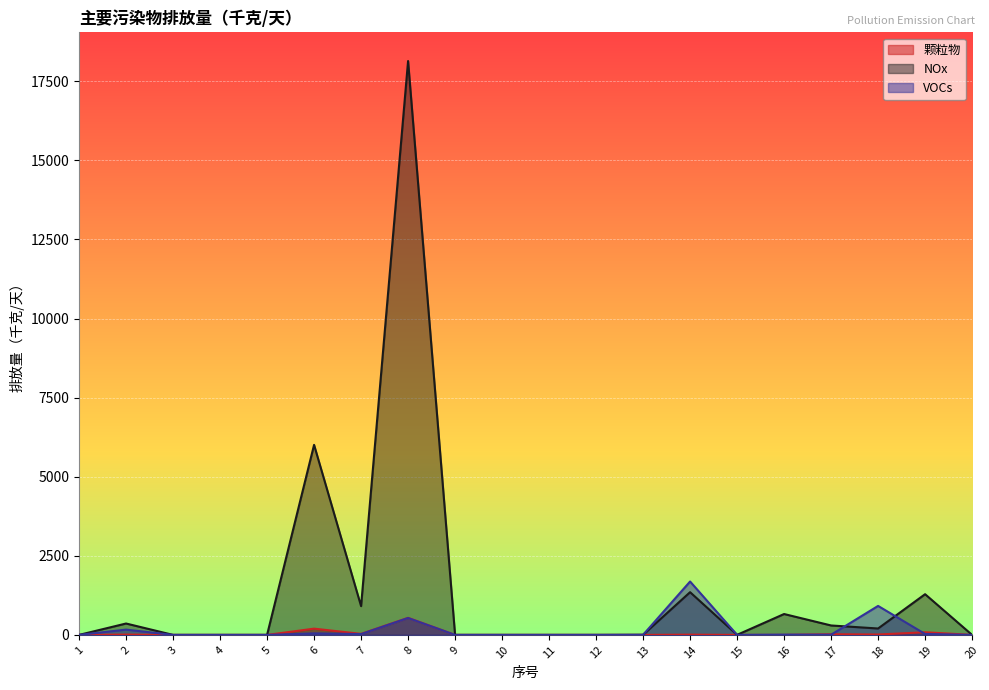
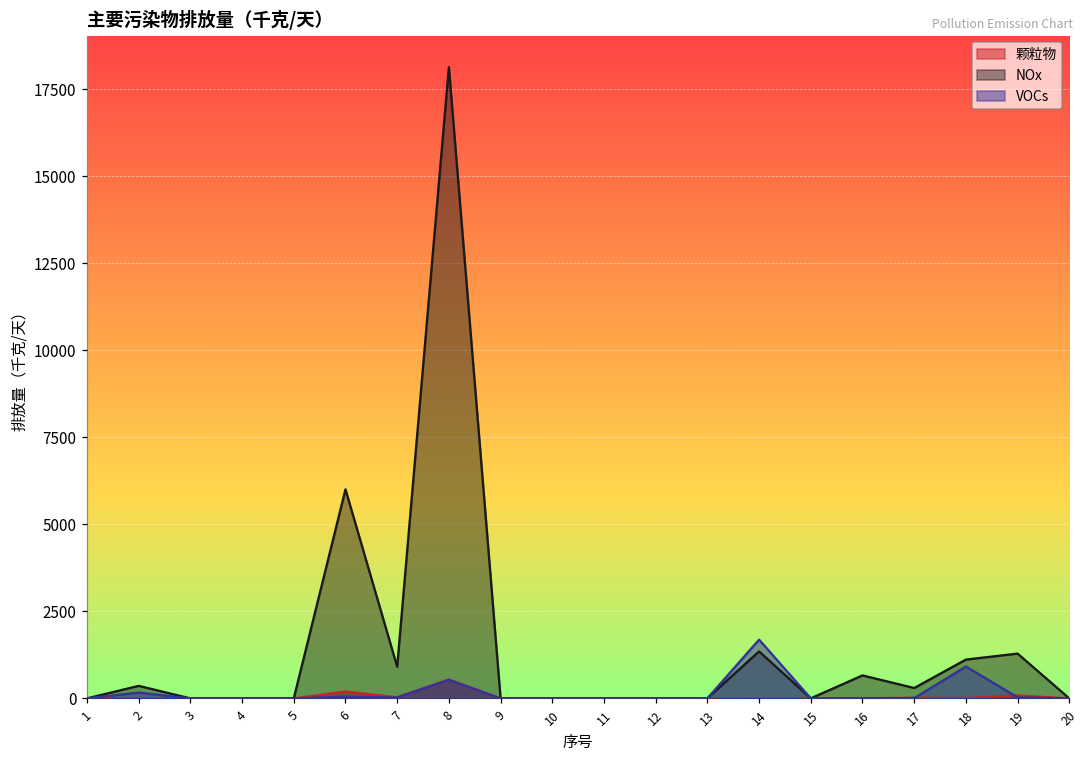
NOx, 18: 200 -> 1100
